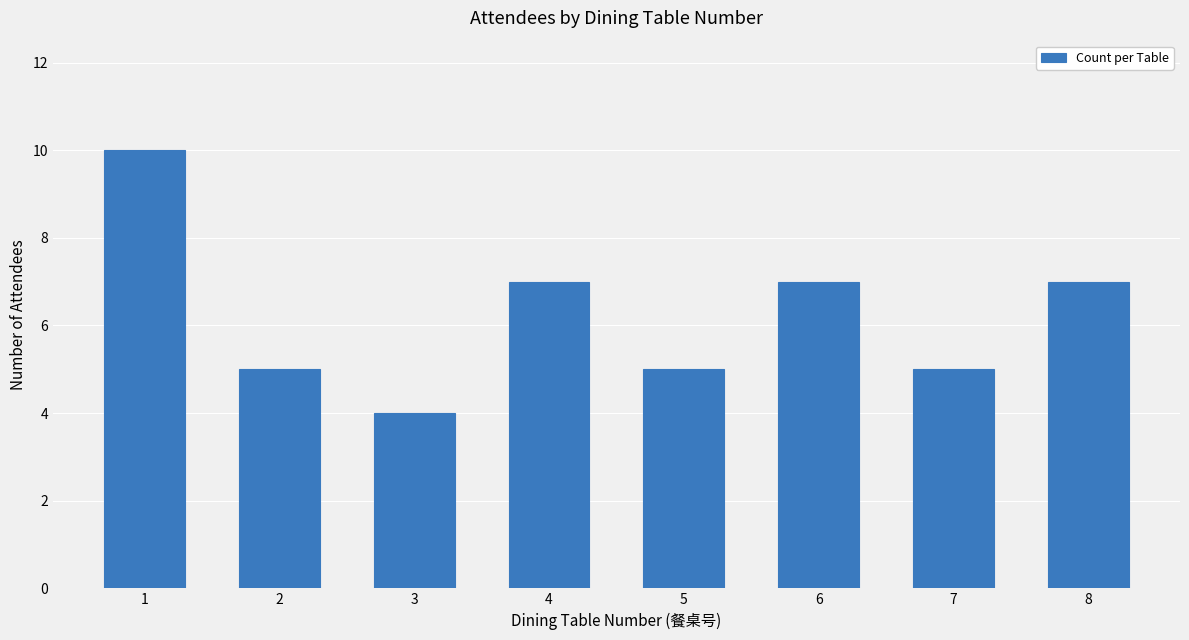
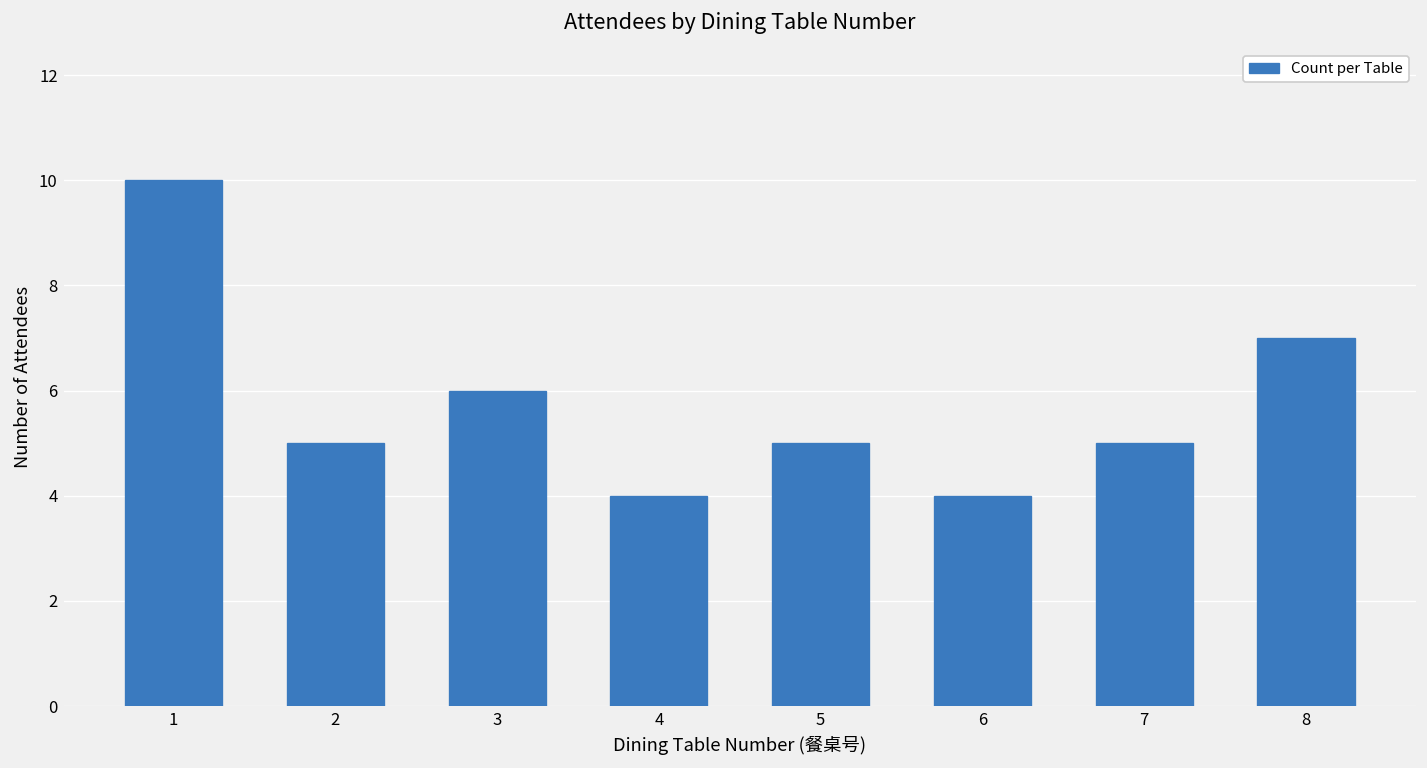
3: 4 -> 6
4: 7 -> 4
6: 7 -> 4
